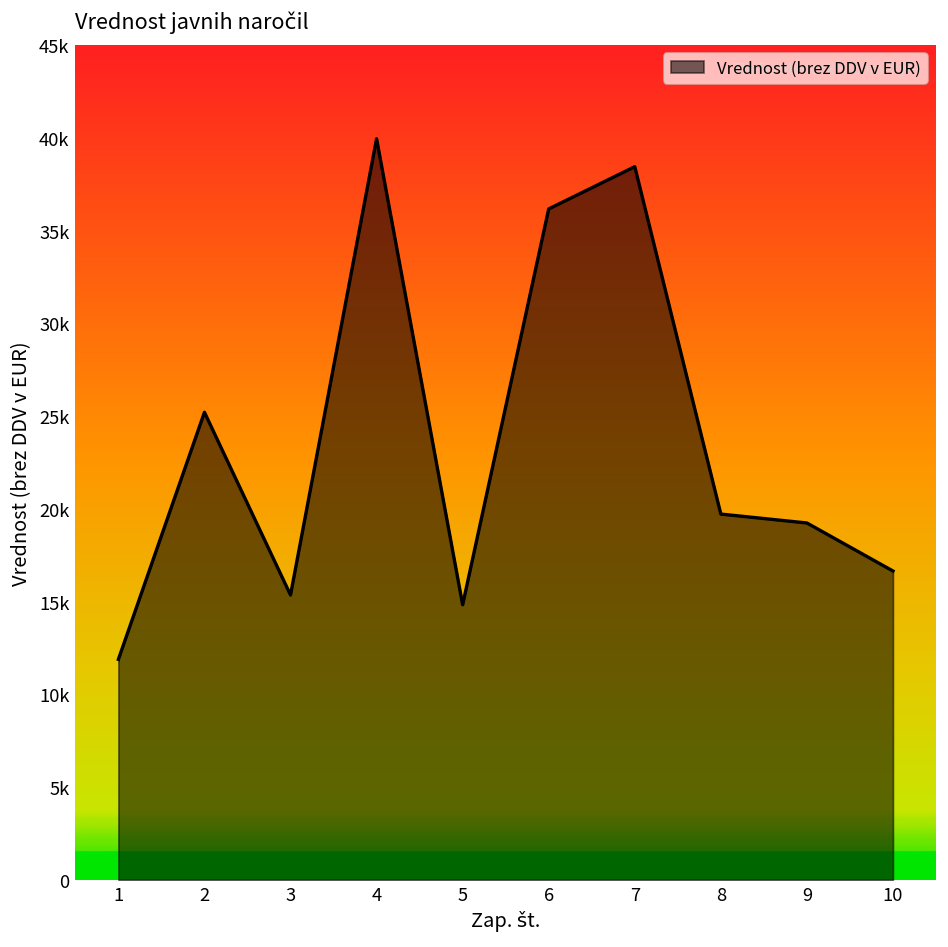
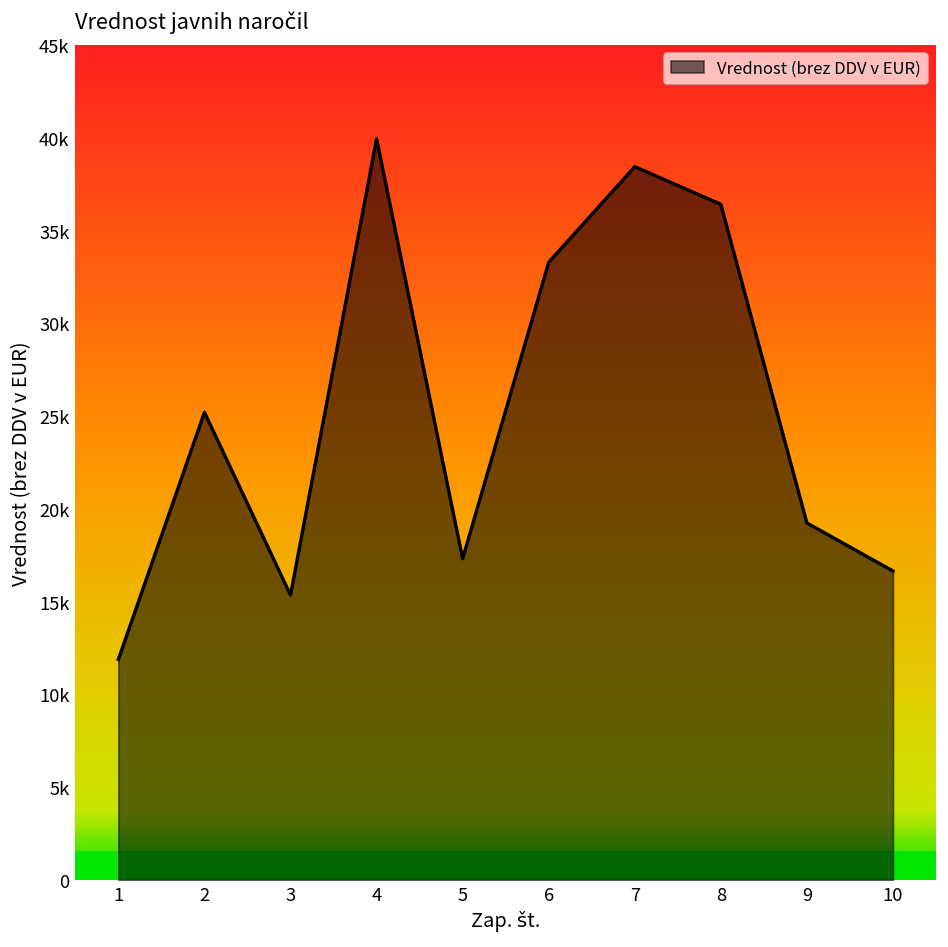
5: 14800 -> 17300
6: 36200 -> 33300
8: 19700 -> 36400
